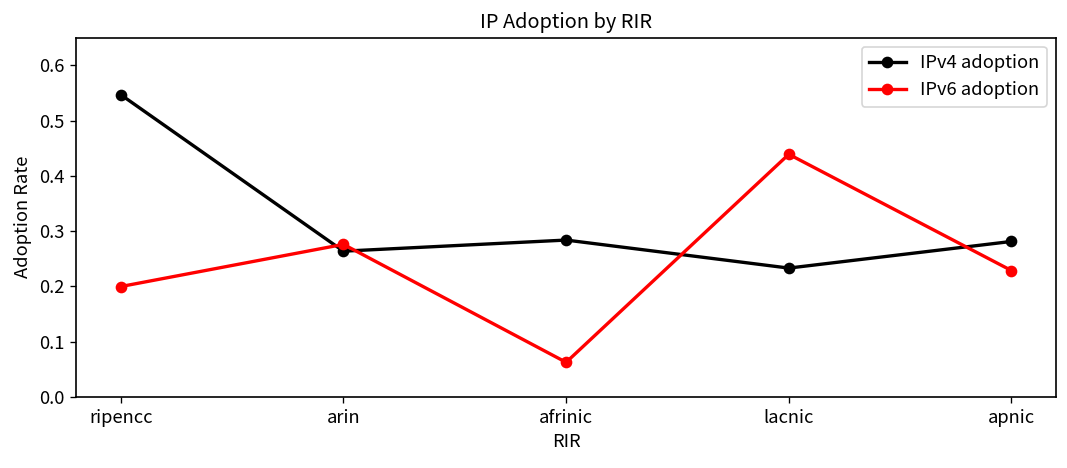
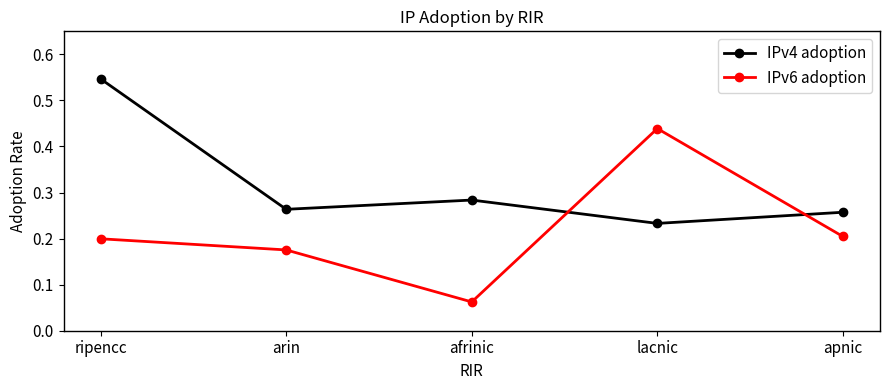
IPv6 adoption, arin: 0.28 -> 0.18
IPv4 adoption, apnic: 0.28 -> 0.26
IPv6 adoption, apnic: 0.23 -> 0.20
